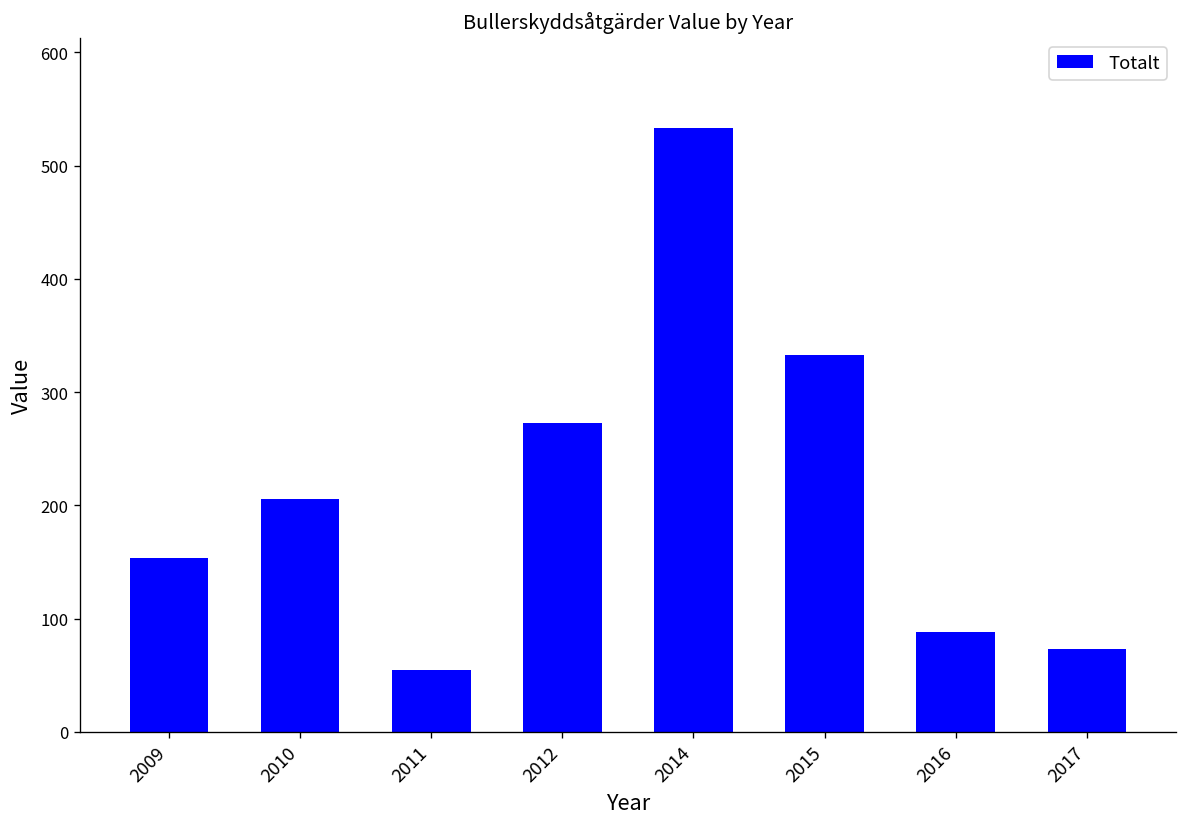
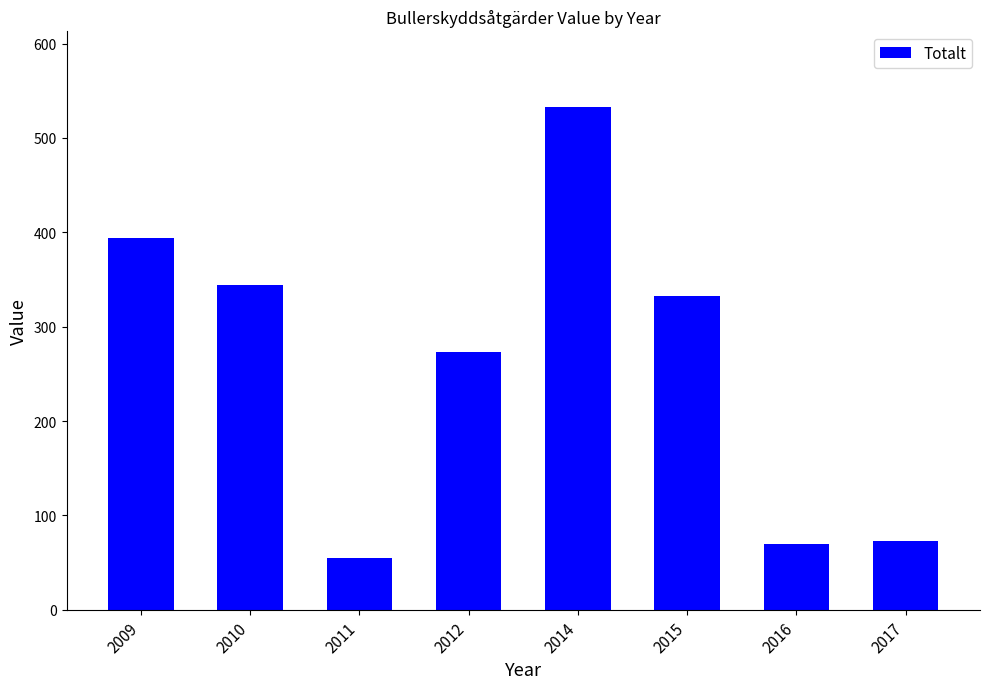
2009: 150 -> 390
2010: 210 -> 340
2016: 90 -> 70
